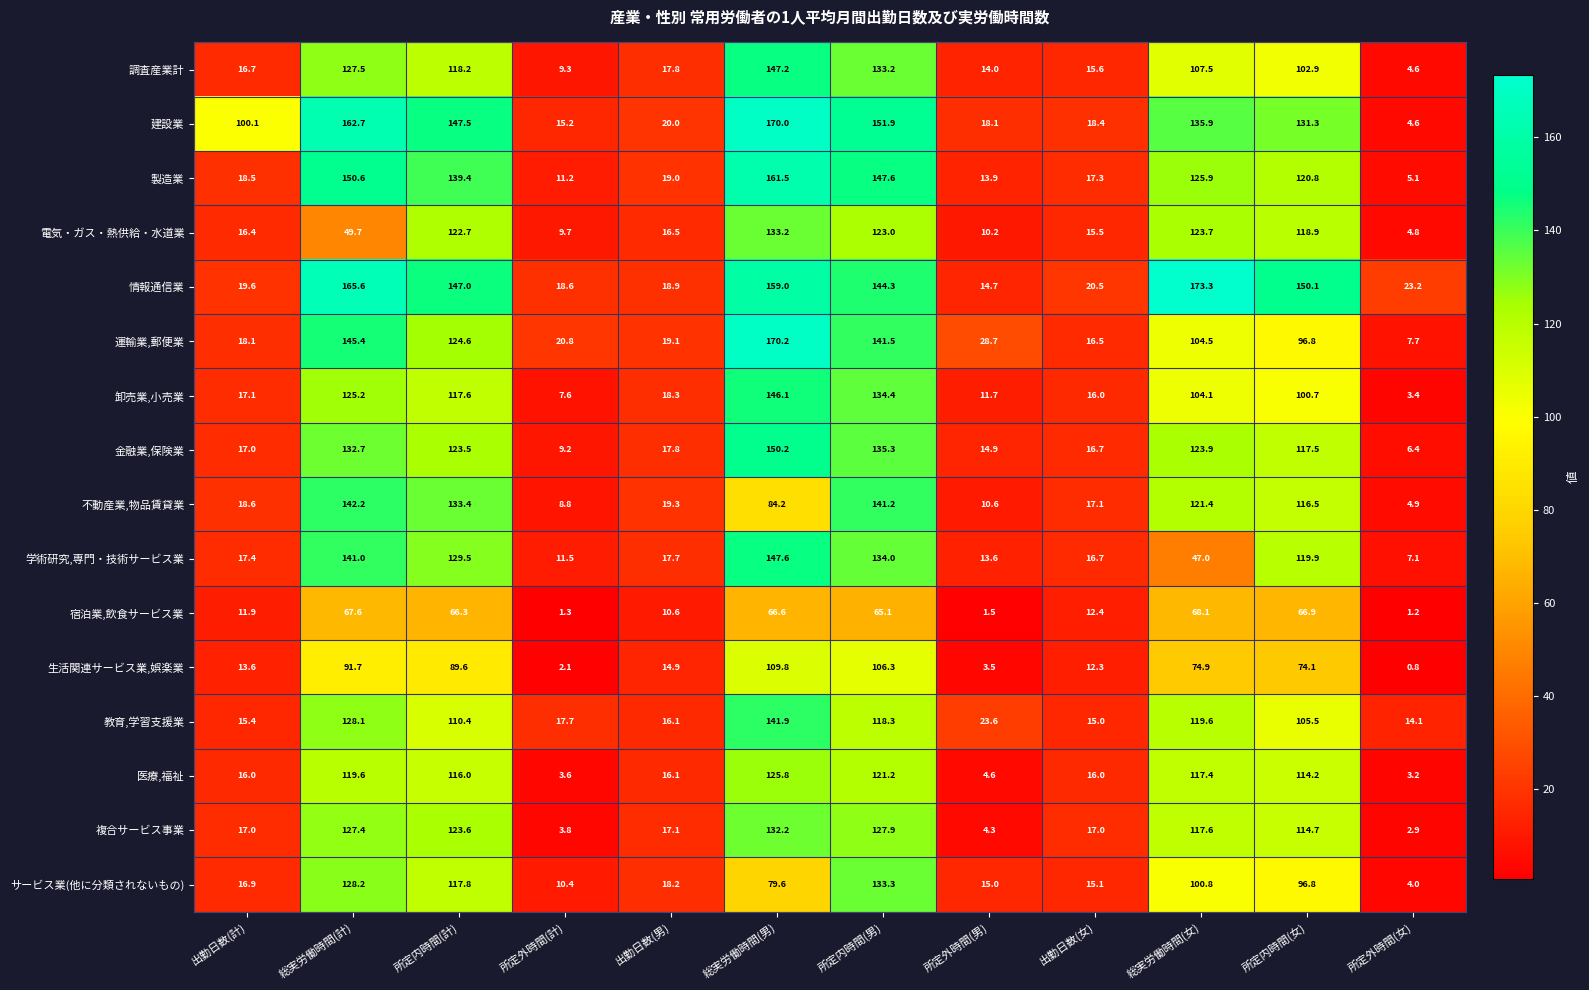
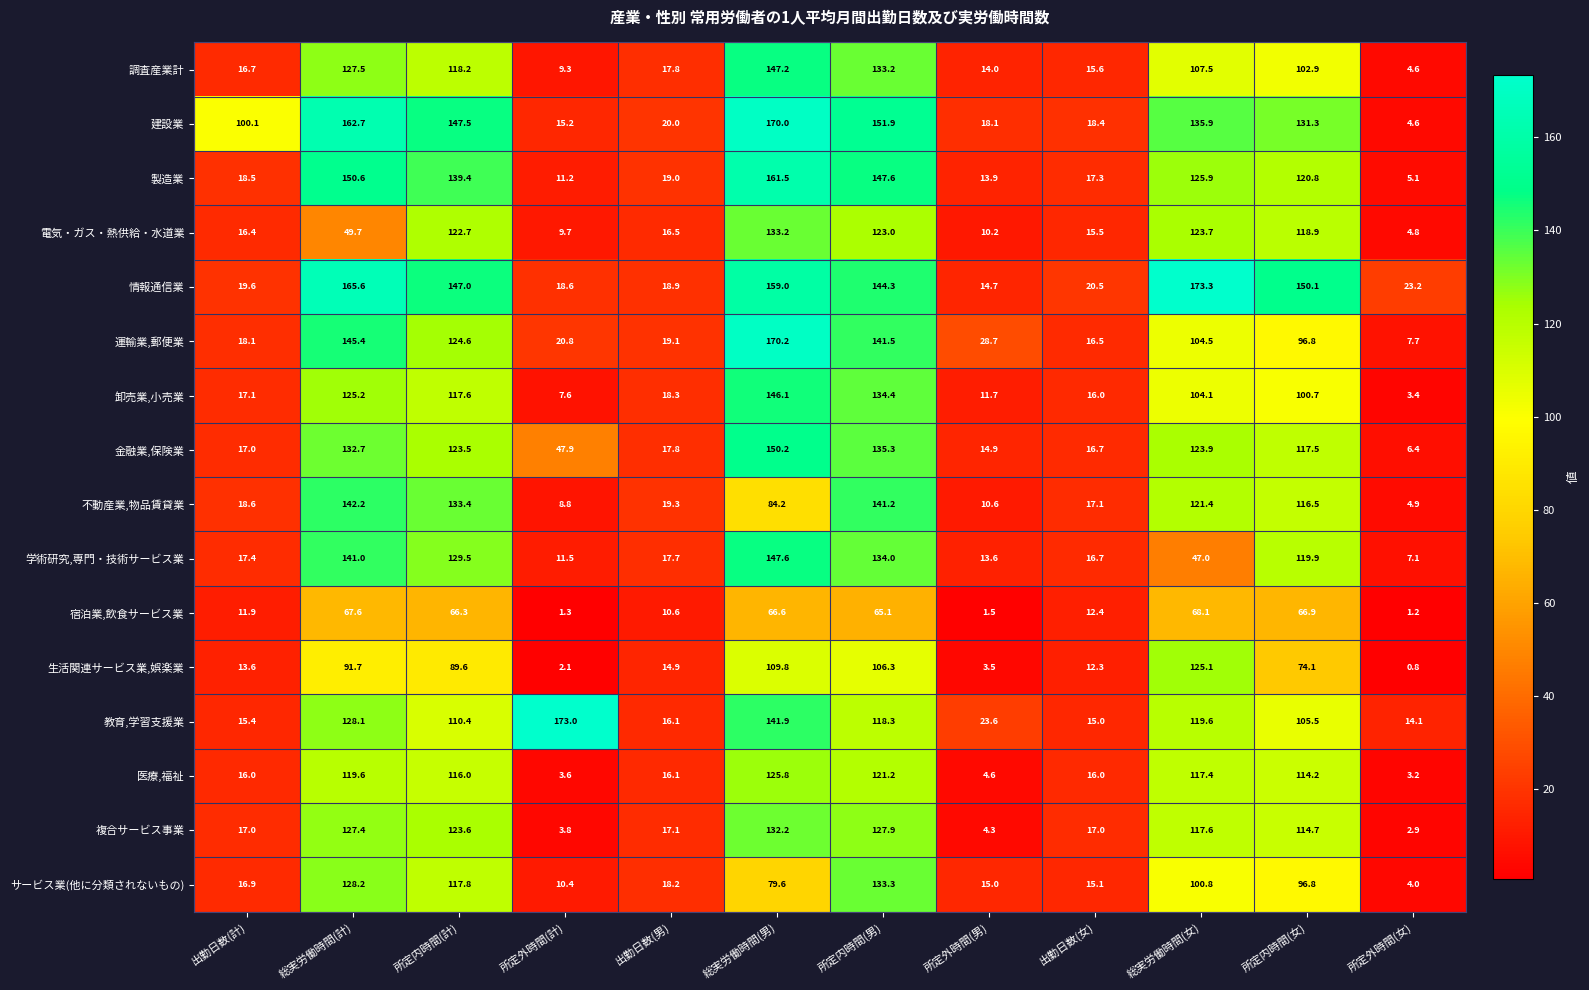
金融業,保険業, 所定外時間(計): 9.2 -> 47.9
生活関連サービス業,娯楽業, 総実労働時間(女): 74.9 -> 125.1
教育,学習支援業, 所定外時間(計): 17.7 -> 173.0
